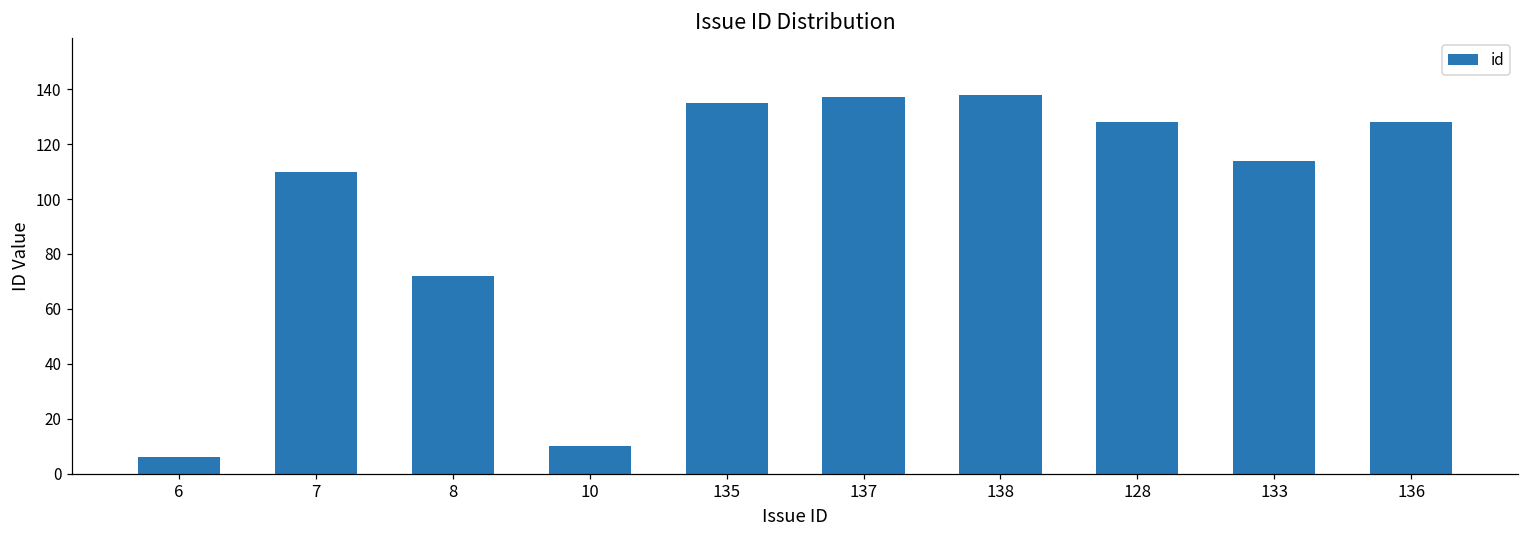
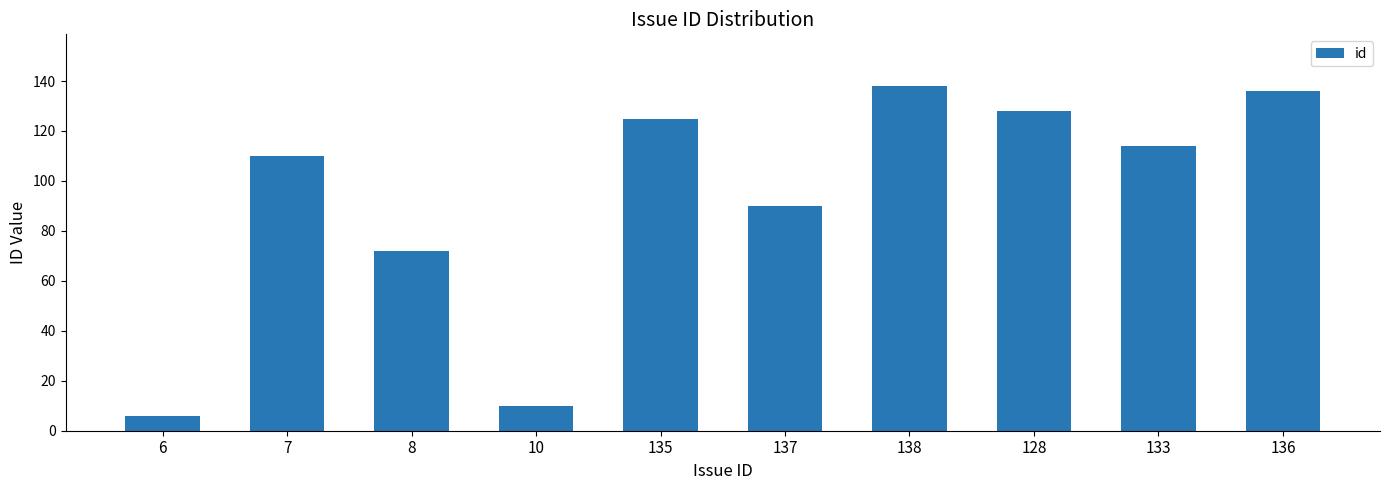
135: 135 -> 125
137: 137 -> 90
136: 128 -> 136
